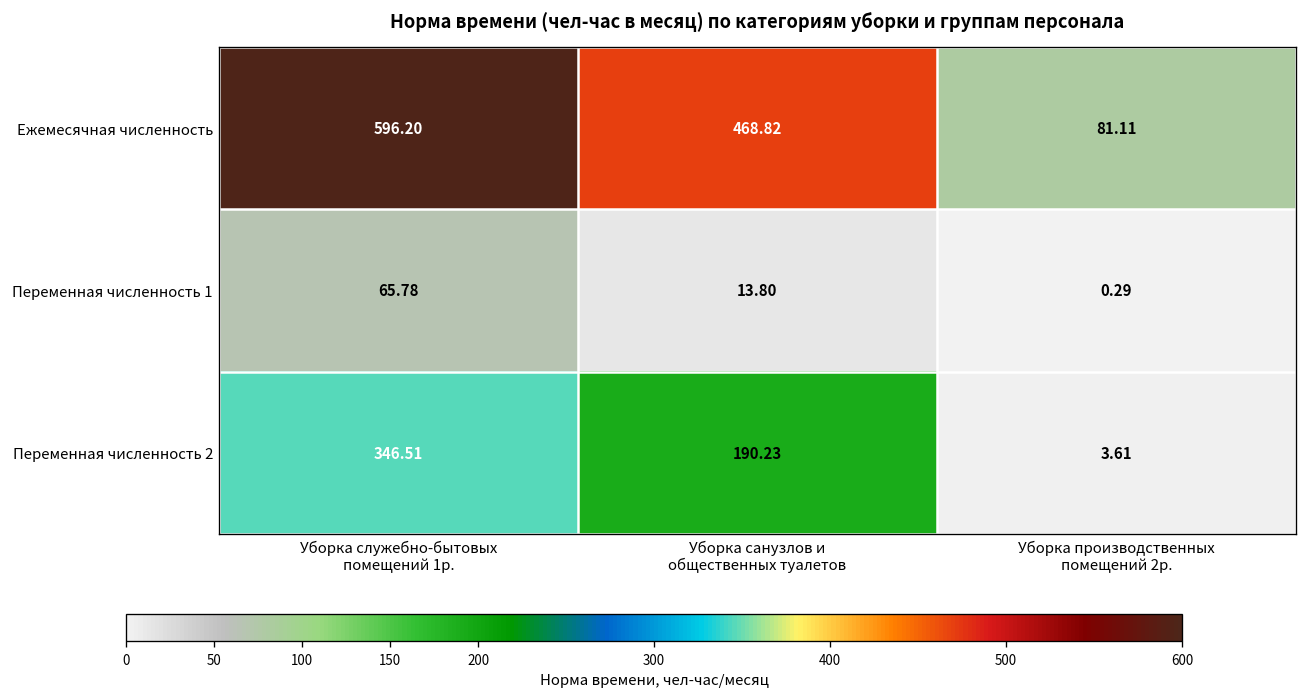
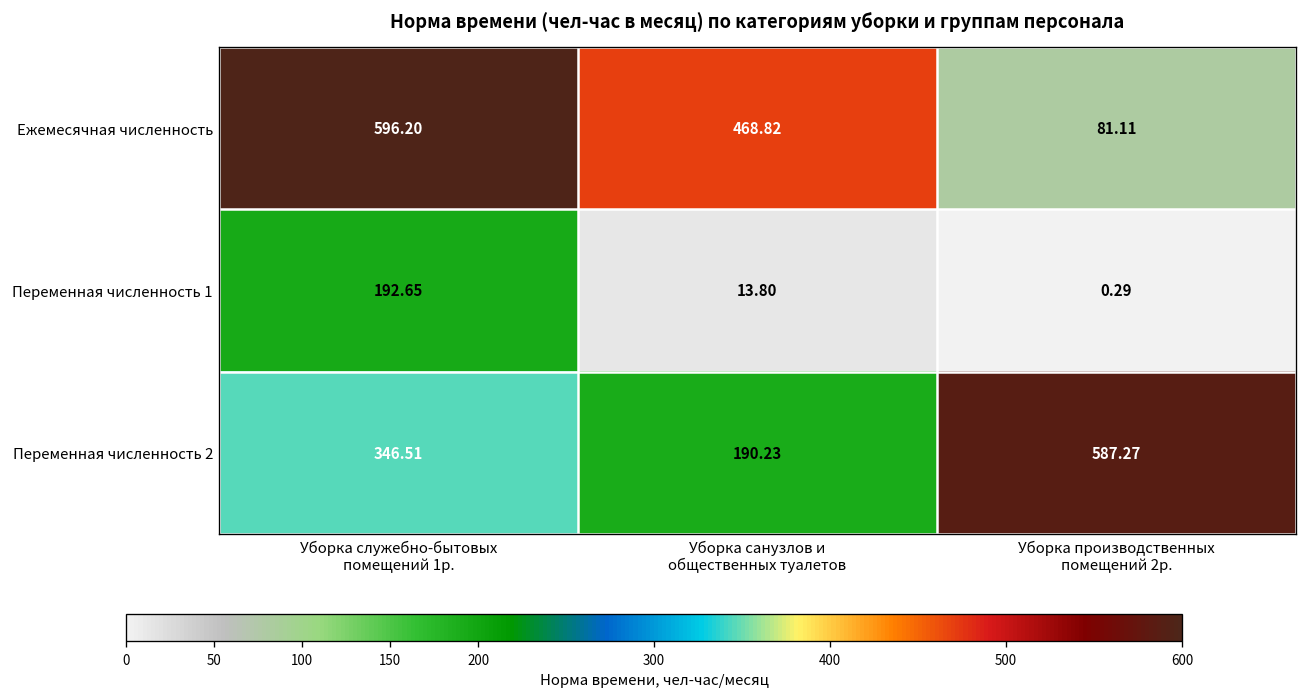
Переменная численность 1, Уборка служебно-бытовых помещений 1р.: 65.78 -> 192.65
Переменная численность 2, Уборка производственных помещений 2р.: 3.61 -> 587.27
